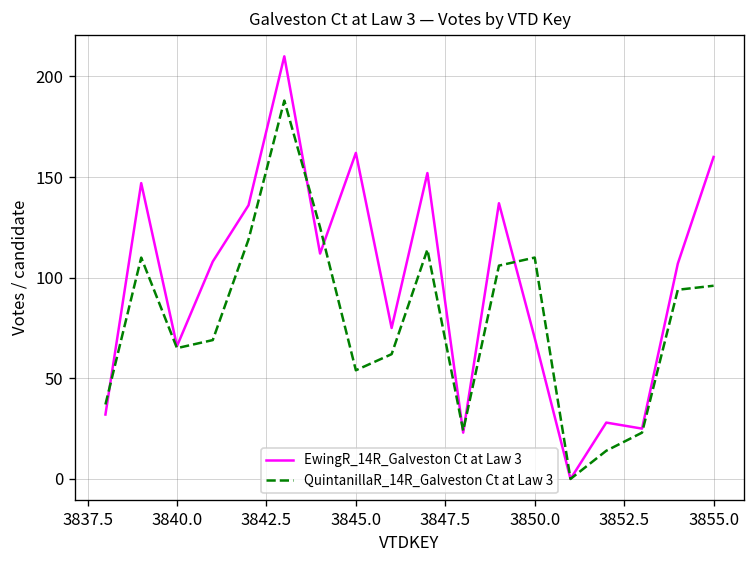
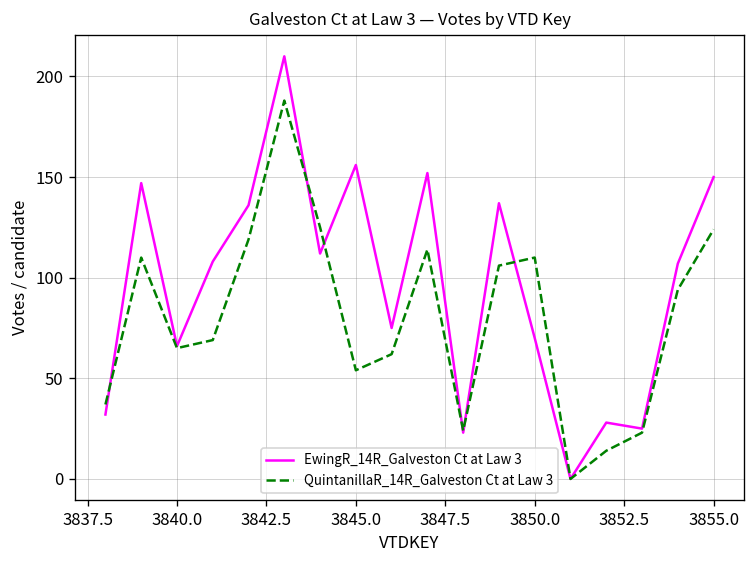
EwingR_14R_Galveston Ct at Law 3, 3845.0: 162 -> 156
EwingR_14R_Galveston Ct at Law 3, 3855.0: 160 -> 150
QuintanillaR_14R_Galveston Ct at Law 3, 3855.0: 96 -> 124
